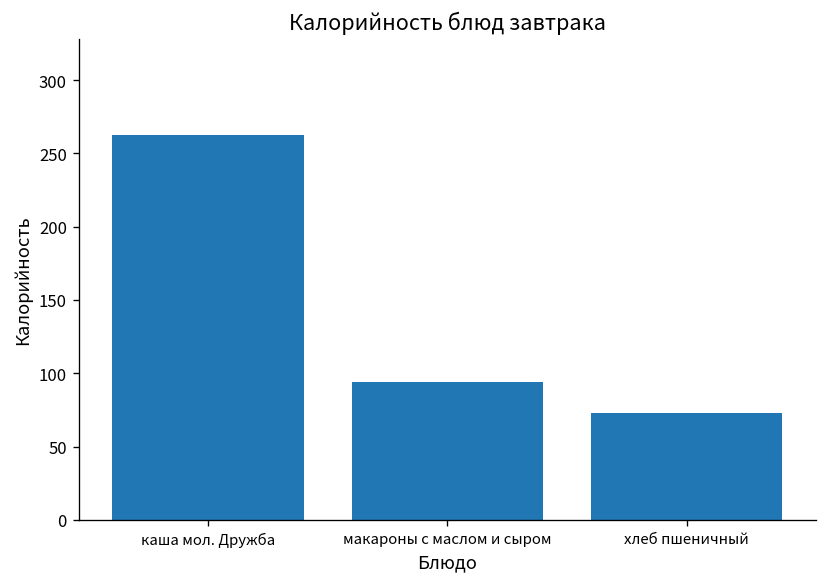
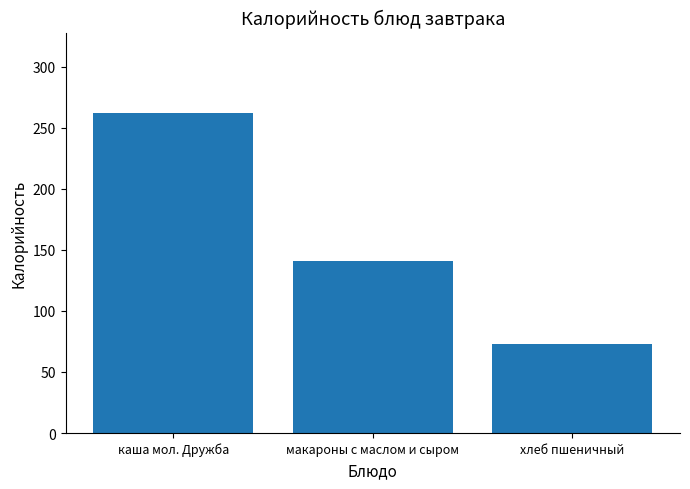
макароны с маслом и сыром: 94 -> 141
